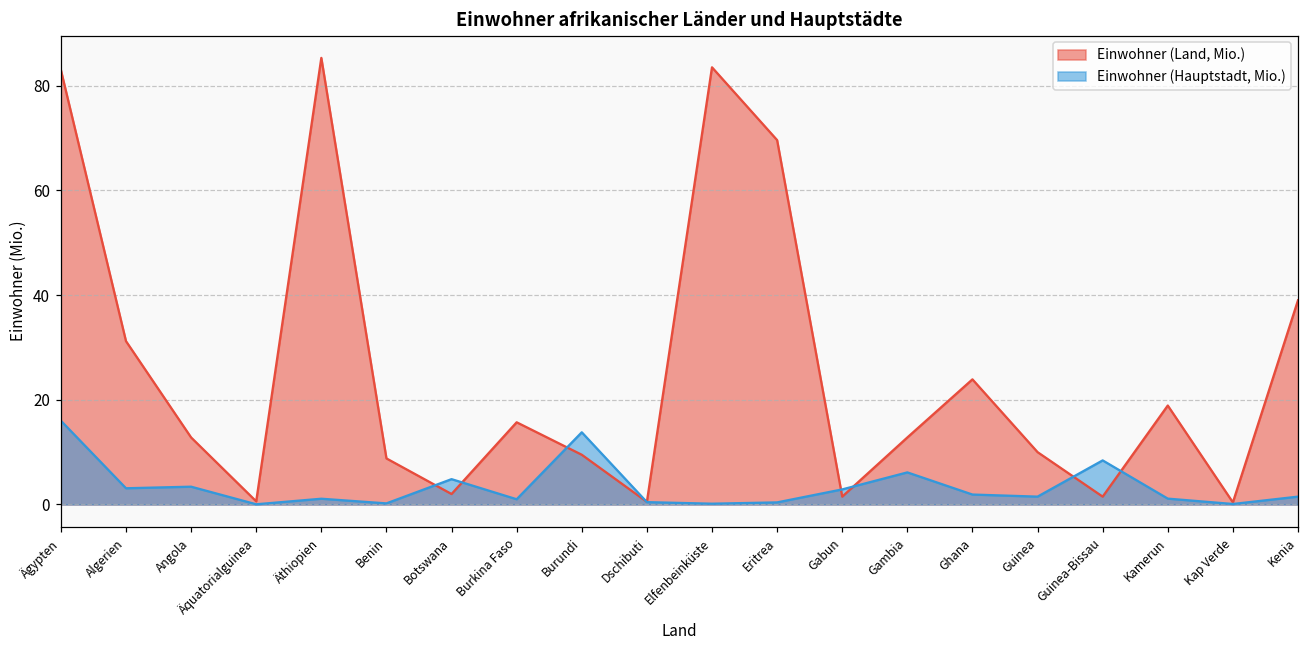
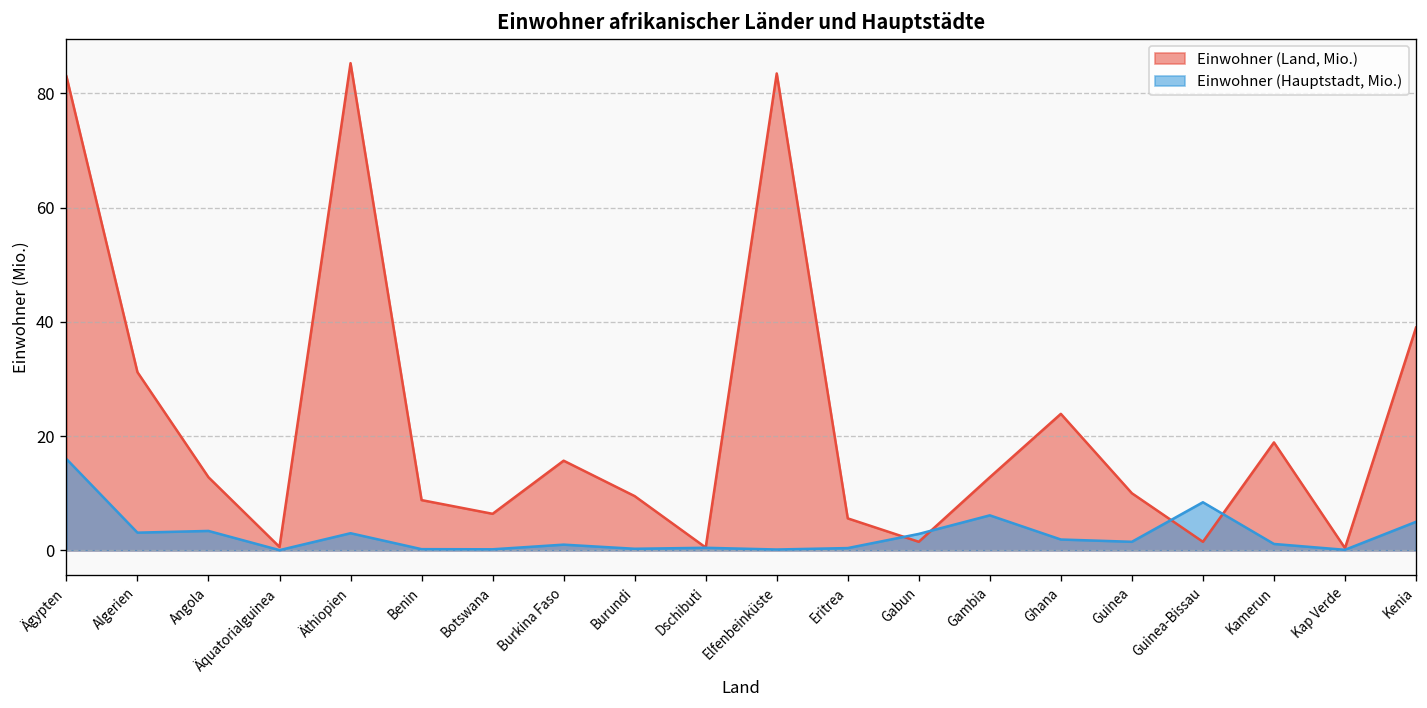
Einwohner (Hauptstadt, Mio.), Äthiopien: 1 -> 3
Einwohner (Land, Mio.), Botswana: 2 -> 6
Einwohner (Hauptstadt, Mio.), Botswana: 5 -> 0
Einwohner (Hauptstadt, Mio.), Burundi: 14 -> 0
Einwohner (Land, Mio.), Eritrea: 70 -> 6
Einwohner (Hauptstadt, Mio.), Kenia: 2 -> 5
